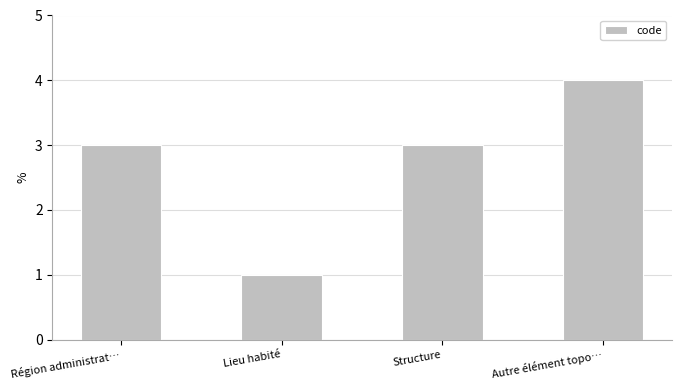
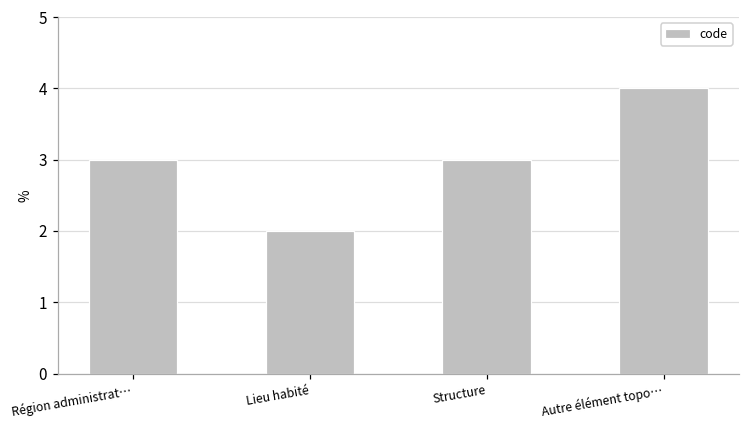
Lieu habité: 1 -> 2
